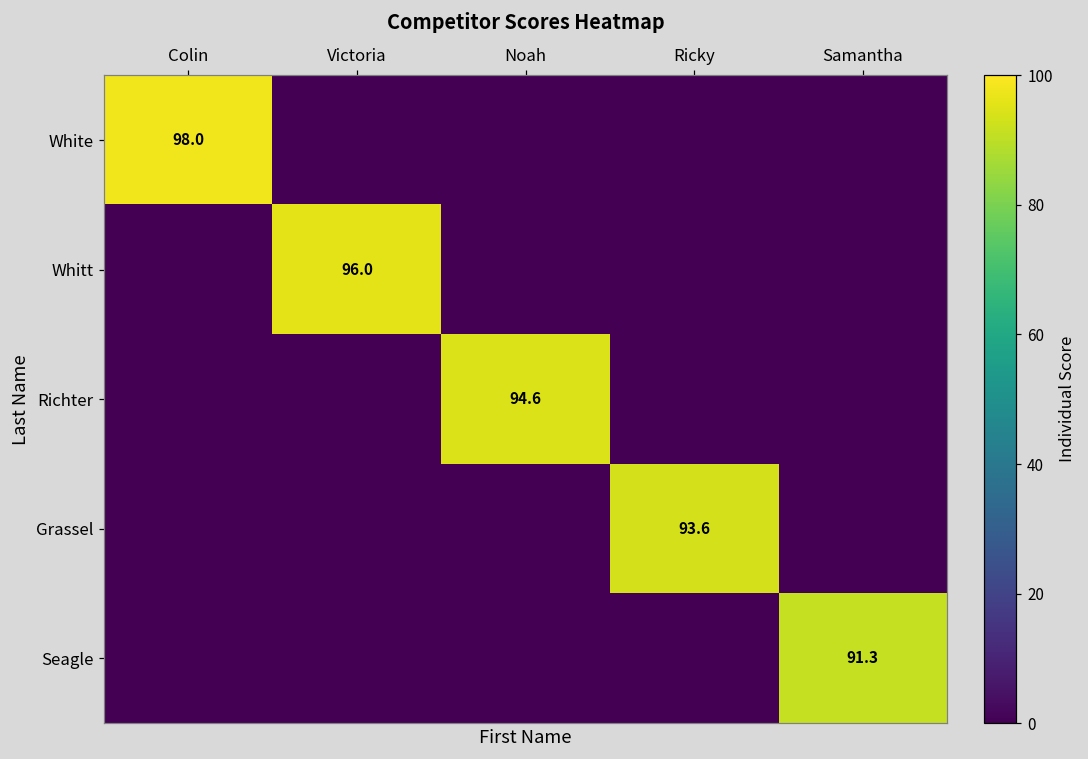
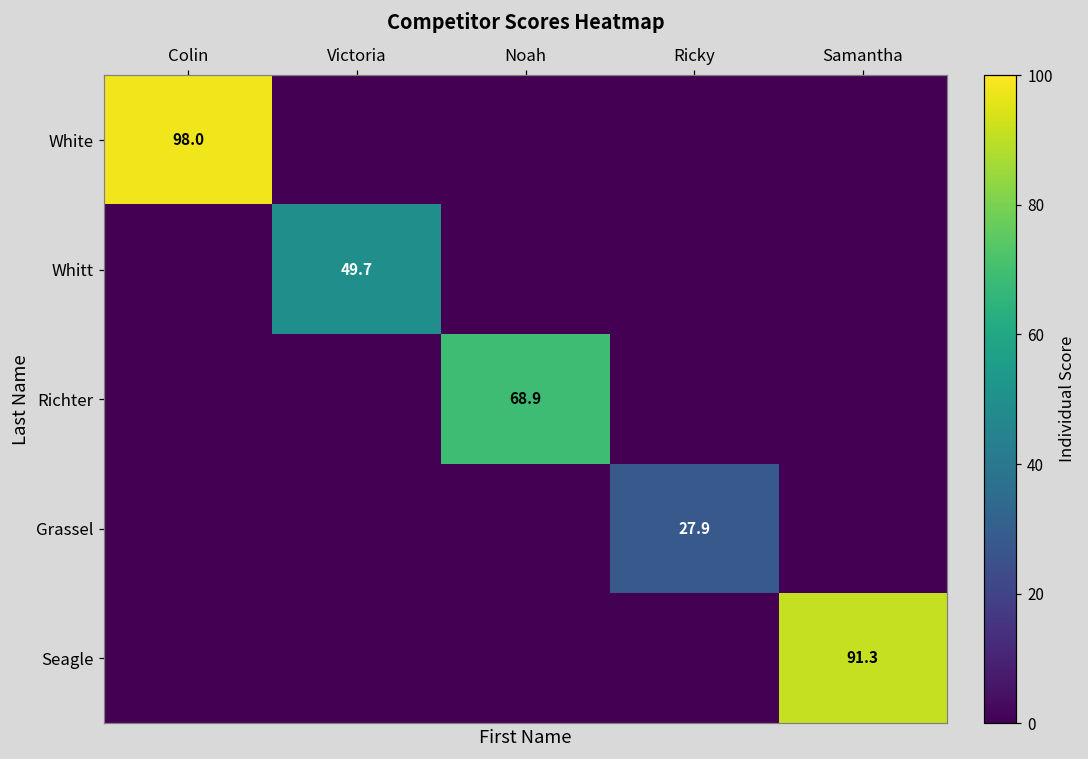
Whitt, Victoria: 96.0 -> 49.7
Richter, Noah: 94.6 -> 68.9
Grassel, Ricky: 93.6 -> 27.9
